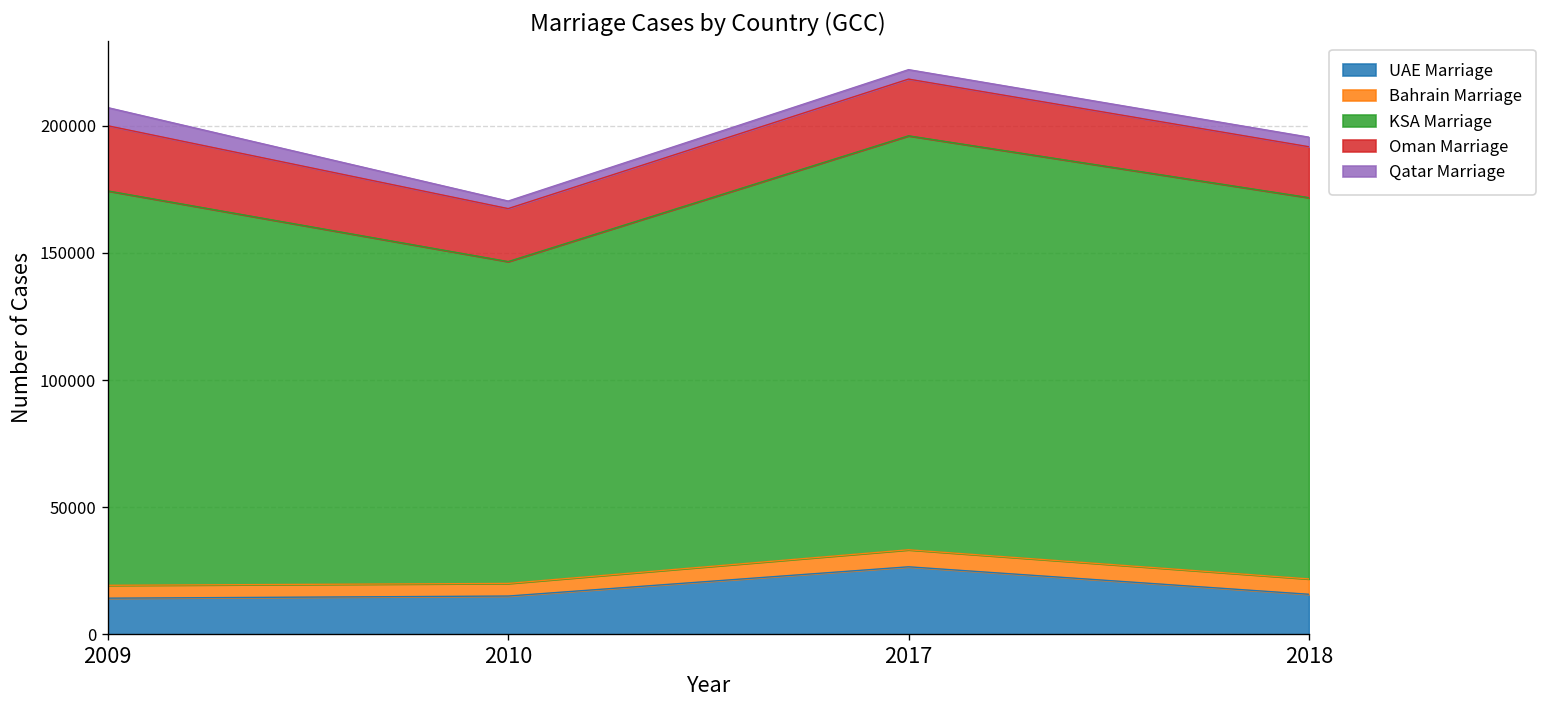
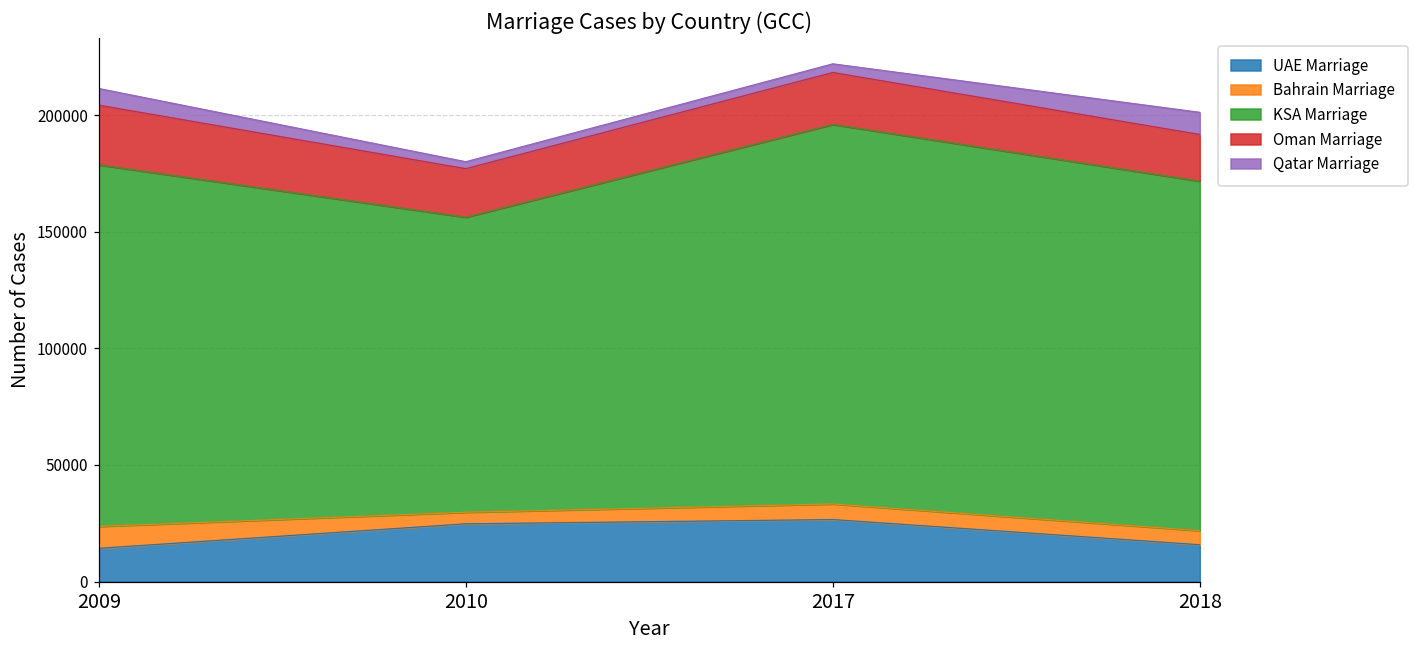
Bahrain Marriage, 2009: 5000 -> 9000
UAE Marriage, 2010: 15000 -> 25000
Qatar Marriage, 2018: 4000 -> 10000
